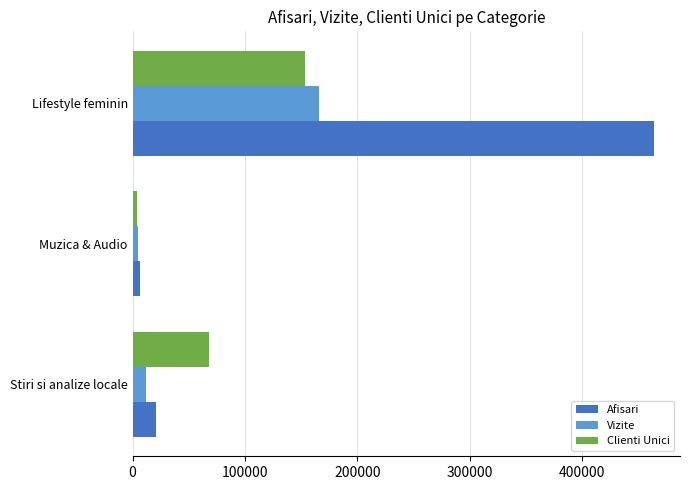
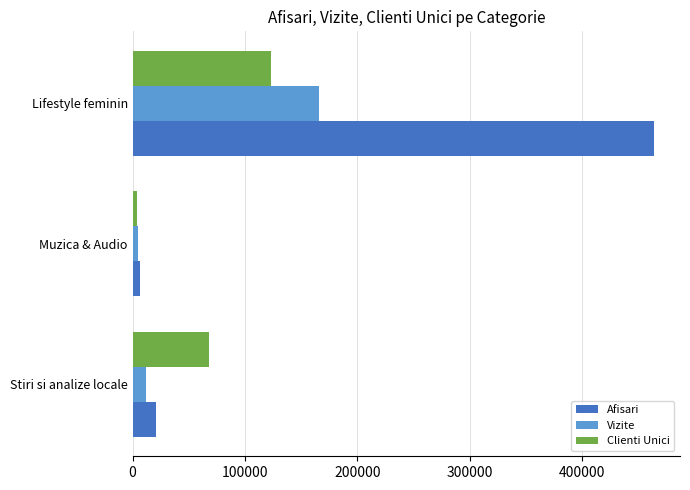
Clienti Unici, Lifestyle feminin: 154000 -> 123000
